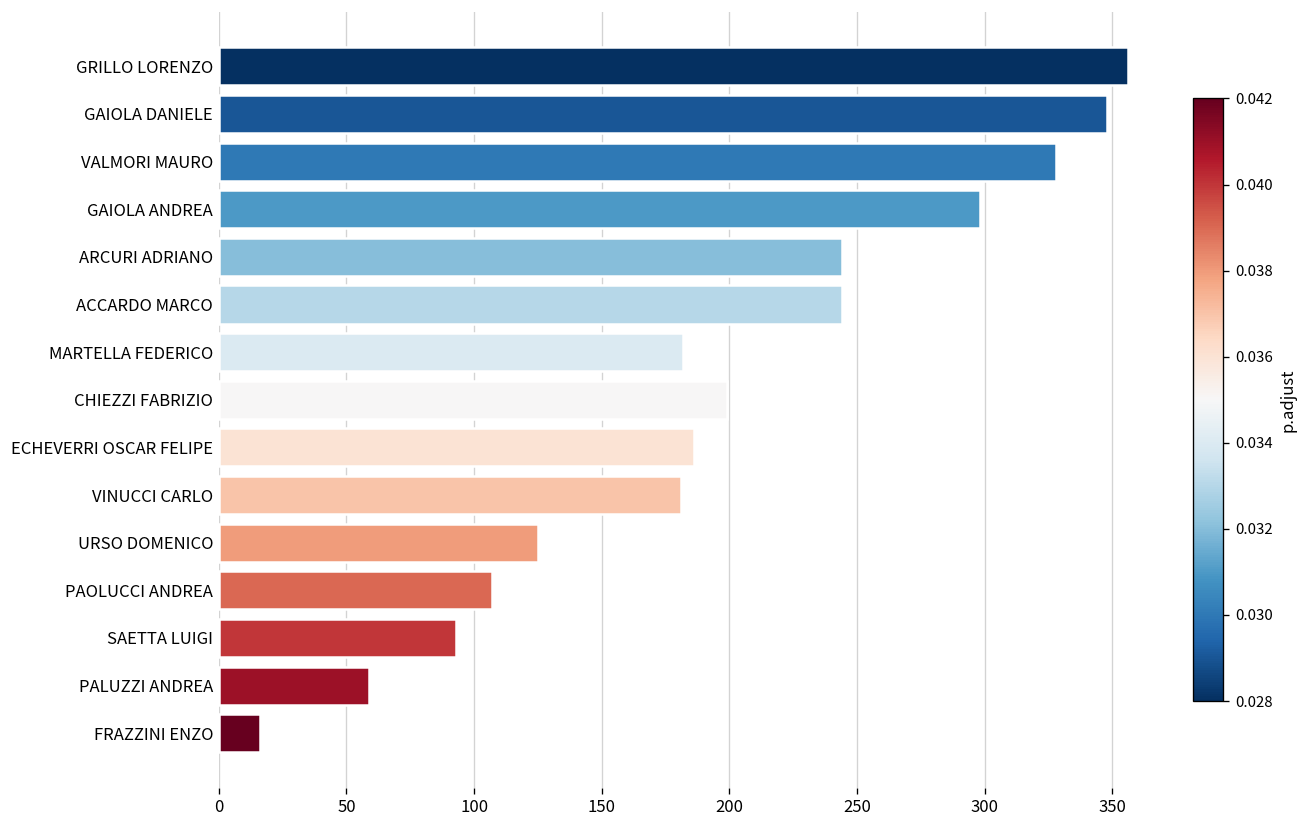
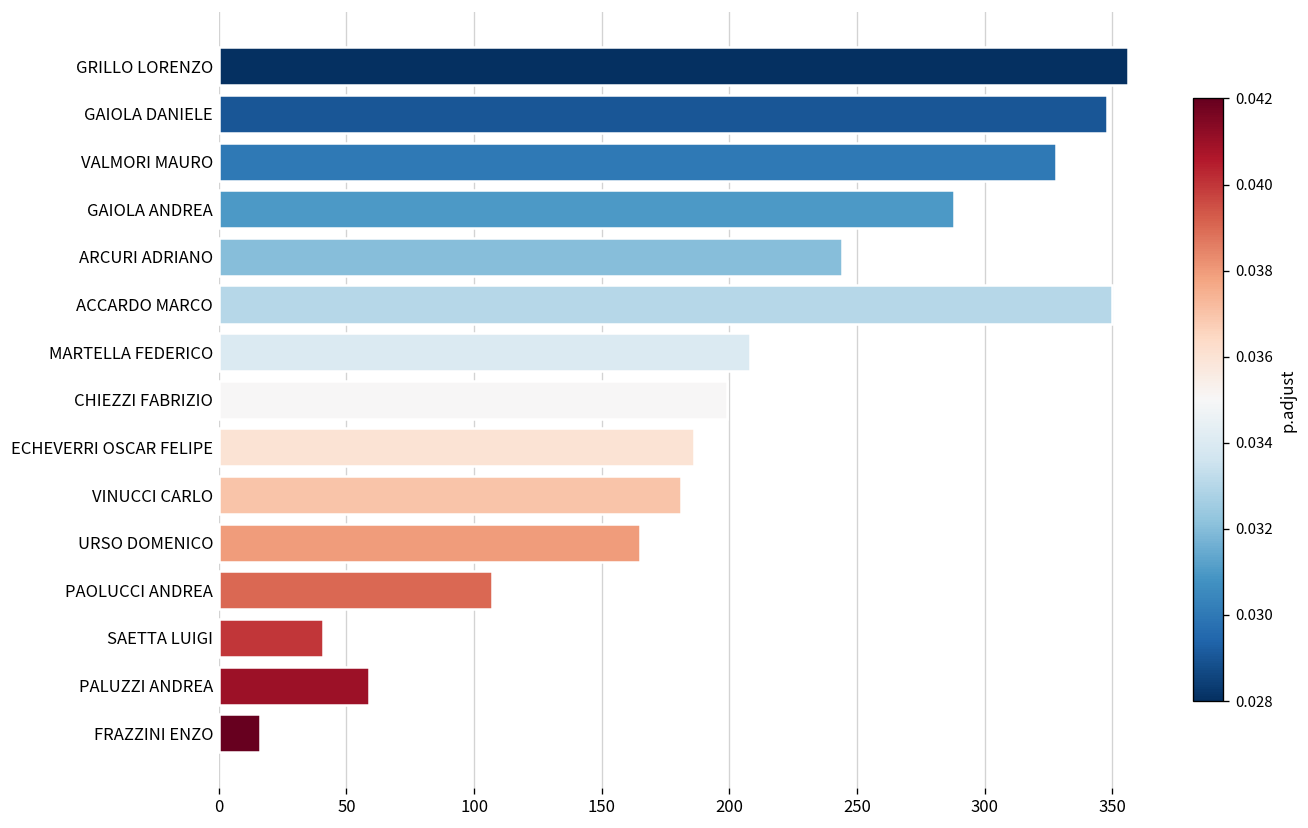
GAIOLA ANDREA: 298 -> 288
ACCARDO MARCO: 244 -> 350
MARTELLA FEDERICO: 182 -> 208
URSO DOMENICO: 125 -> 165
SAETTA LUIGI: 93 -> 41
